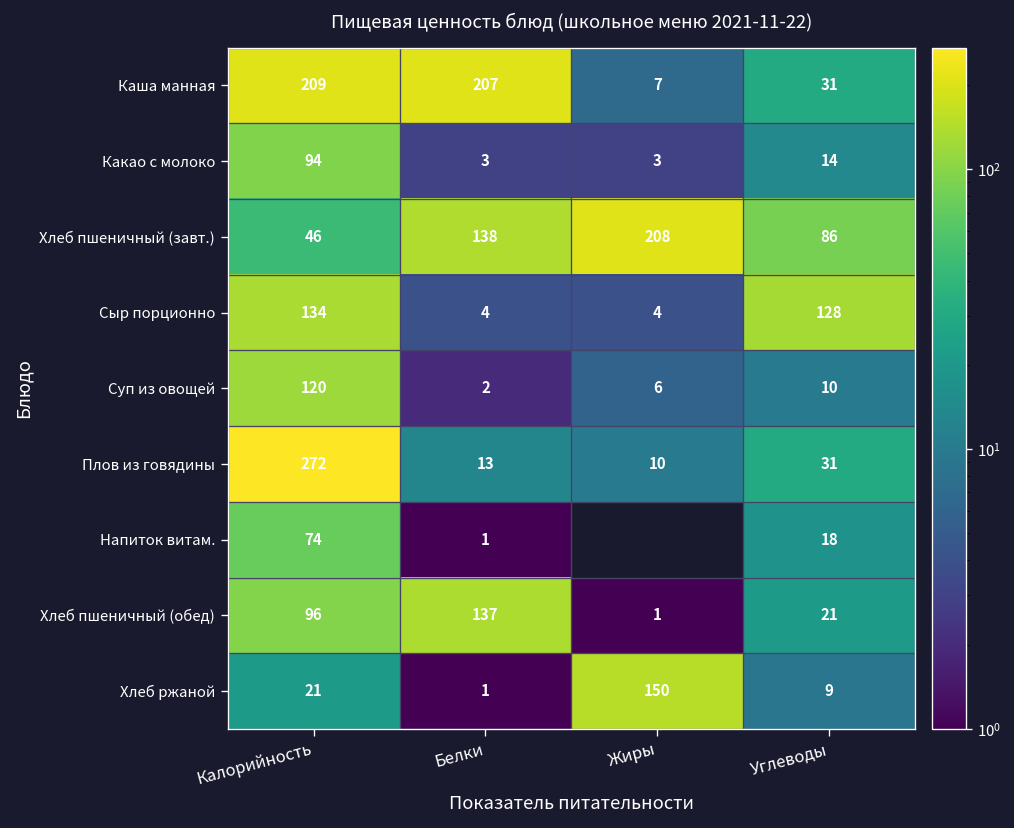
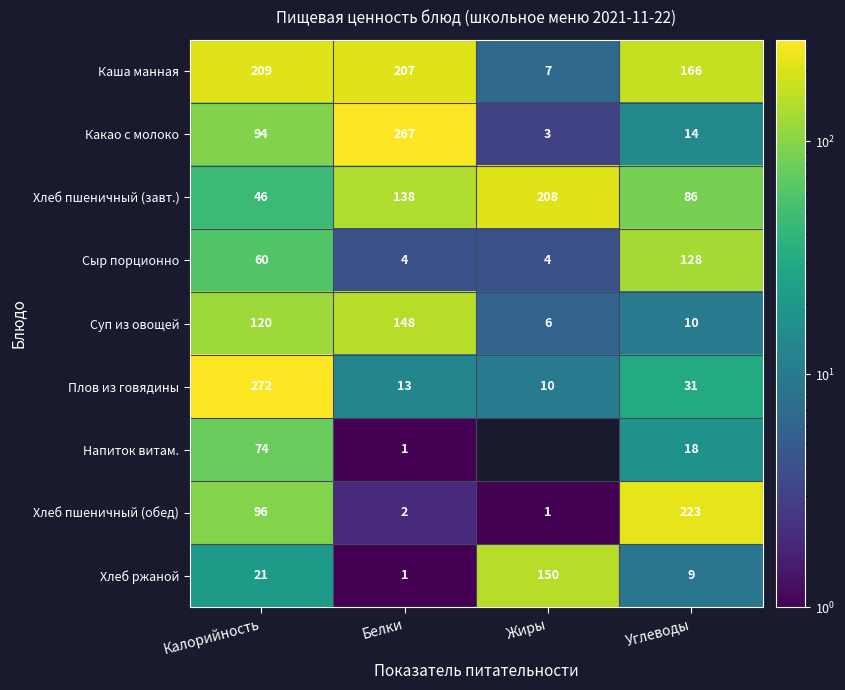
Каша манная, Углеводы: 31 -> 166
Какао с молоко, Белки: 3 -> 267
Сыр порционно, Калорийность: 134 -> 60
Суп из овощей, Белки: 2 -> 148
Хлеб пшеничный (обед), Белки: 137 -> 2
Хлеб пшеничный (обед), Углеводы: 21 -> 223
